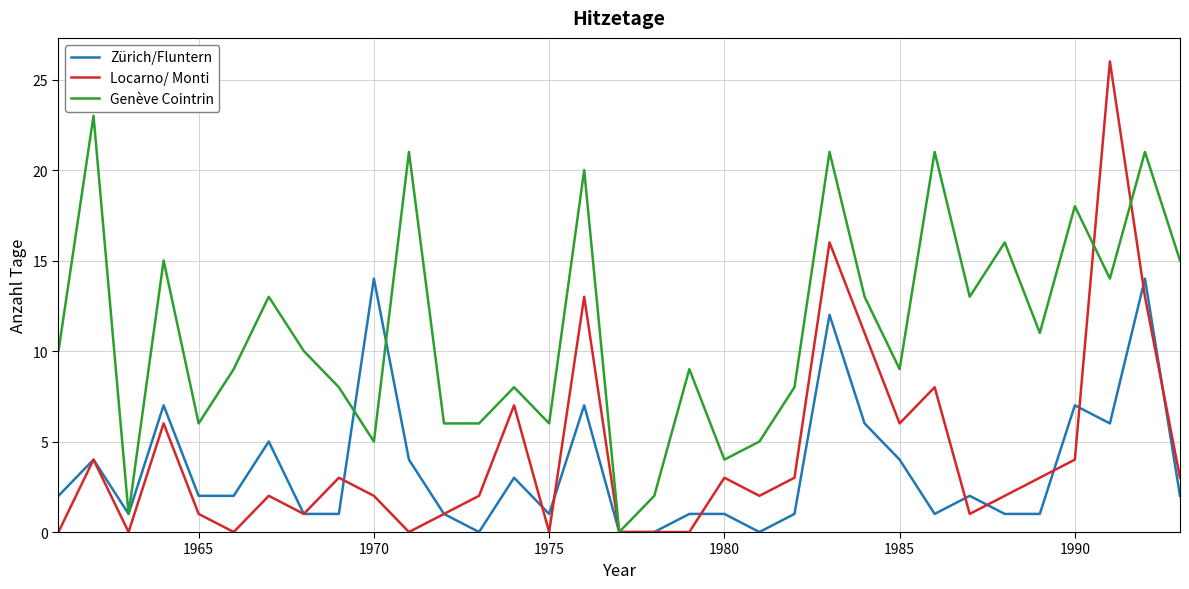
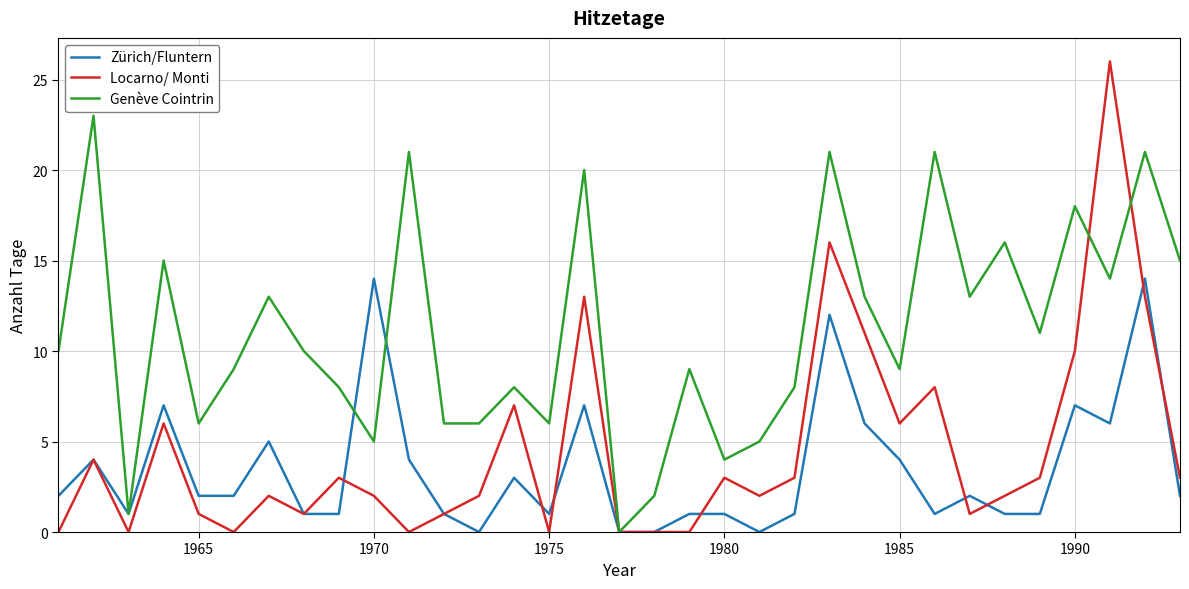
Locarno/ Monti, 1990: 4 -> 10
